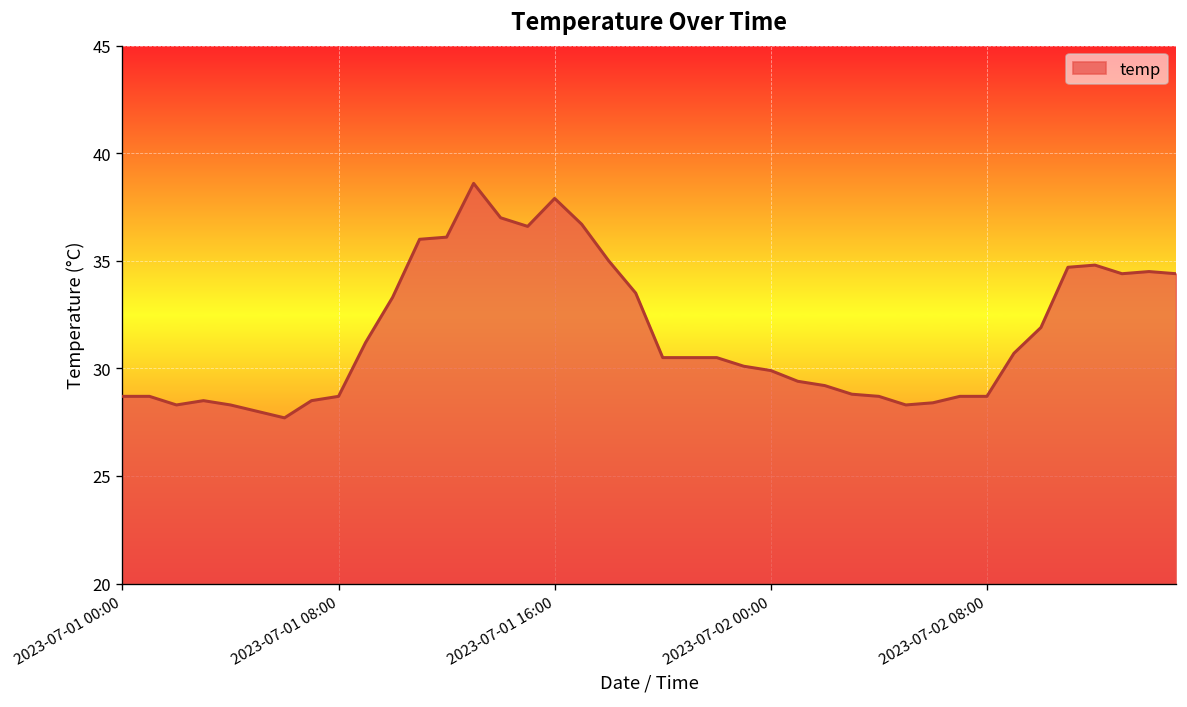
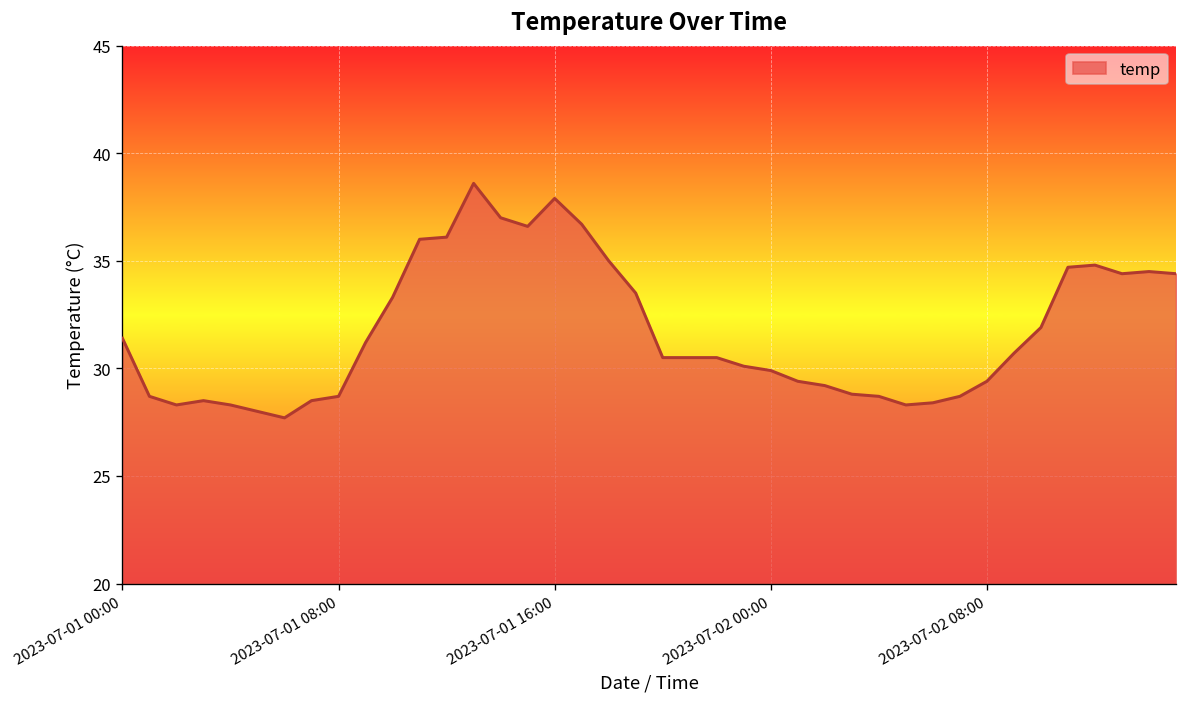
2023-07-01 00:00: 28.7 -> 31.4
2023-07-02 08:00: 28.7 -> 29.4
